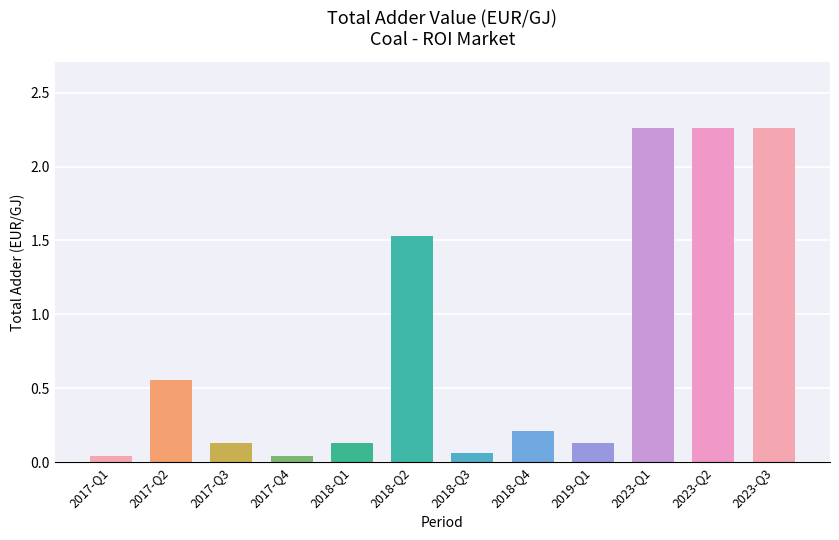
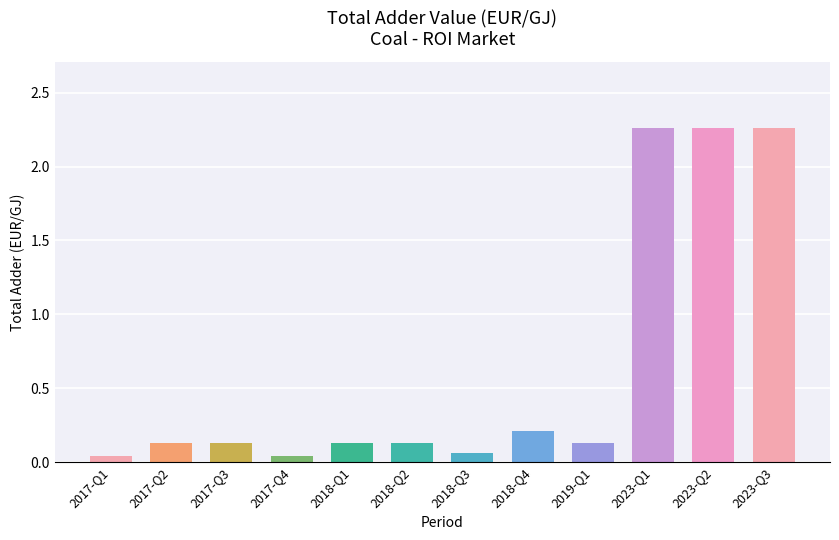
2017-Q2: 0.55 -> 0.13
2018-Q2: 1.53 -> 0.13
